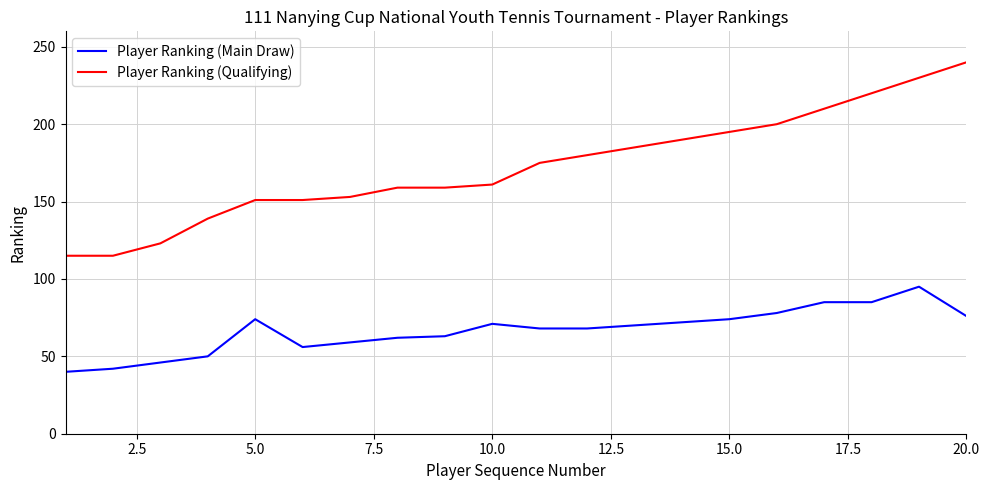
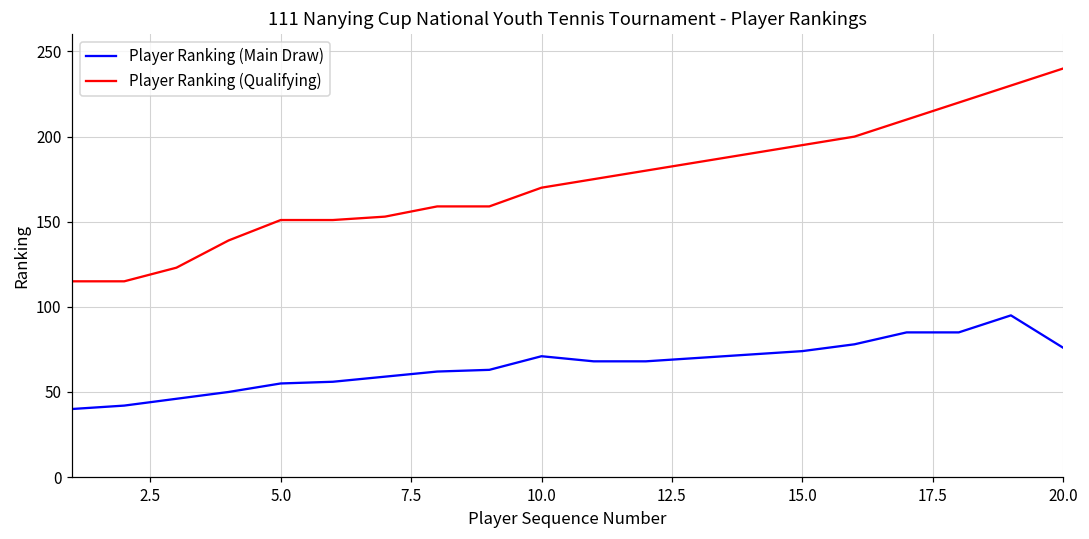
Player Ranking (Main Draw), 5.0: 74 -> 55
Player Ranking (Qualifying), 10.0: 161 -> 170
